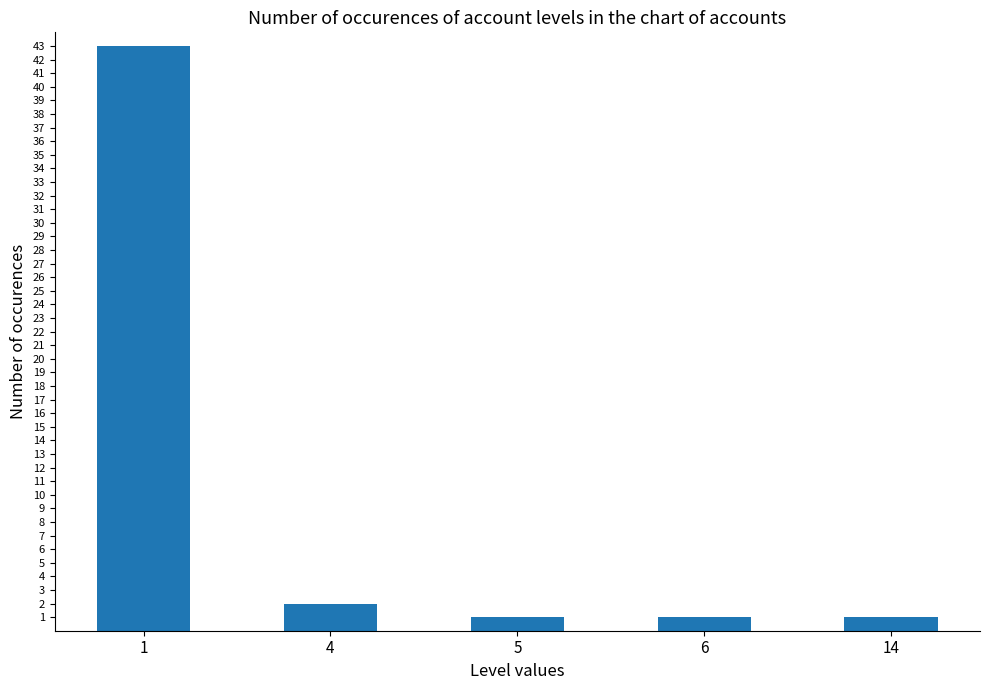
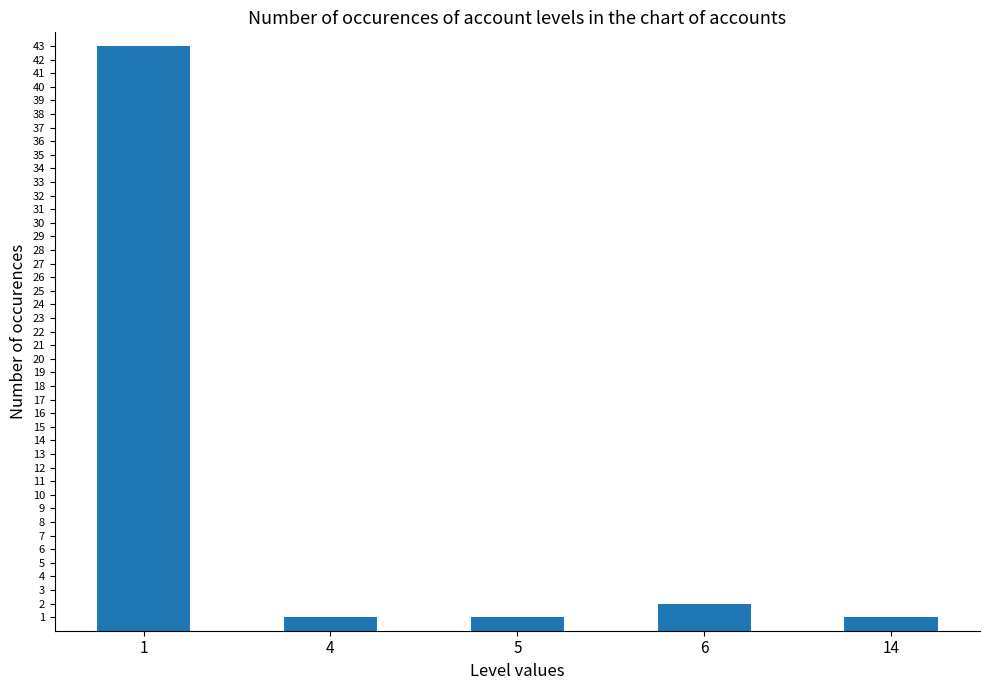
4: 2 -> 1
6: 1 -> 2
